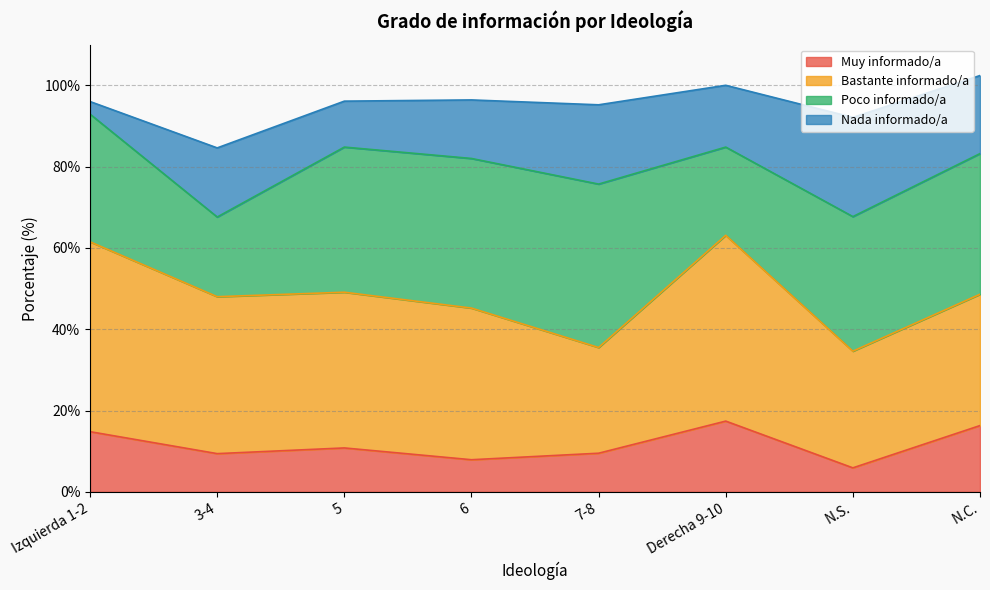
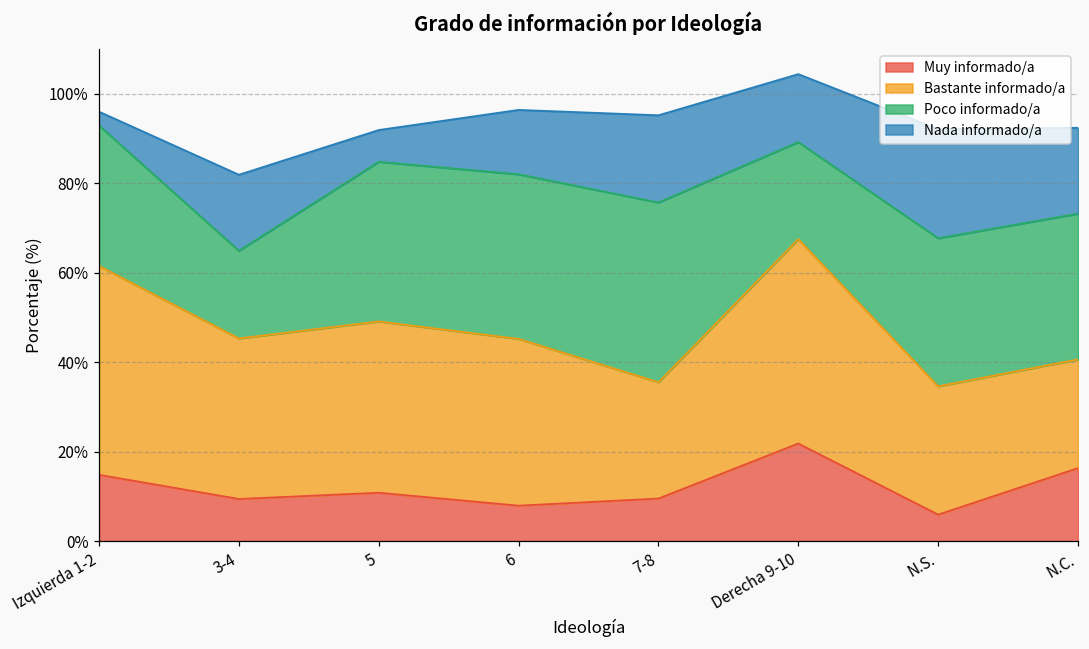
Bastante informado/a, 3-4: 39% -> 36%
Nada informado/a, 5: 11% -> 7%
Muy informado/a, Derecha 9-10: 17% -> 22%
Bastante informado/a, N.C.: 32% -> 24%
Poco informado/a, N.C.: 35% -> 33%
